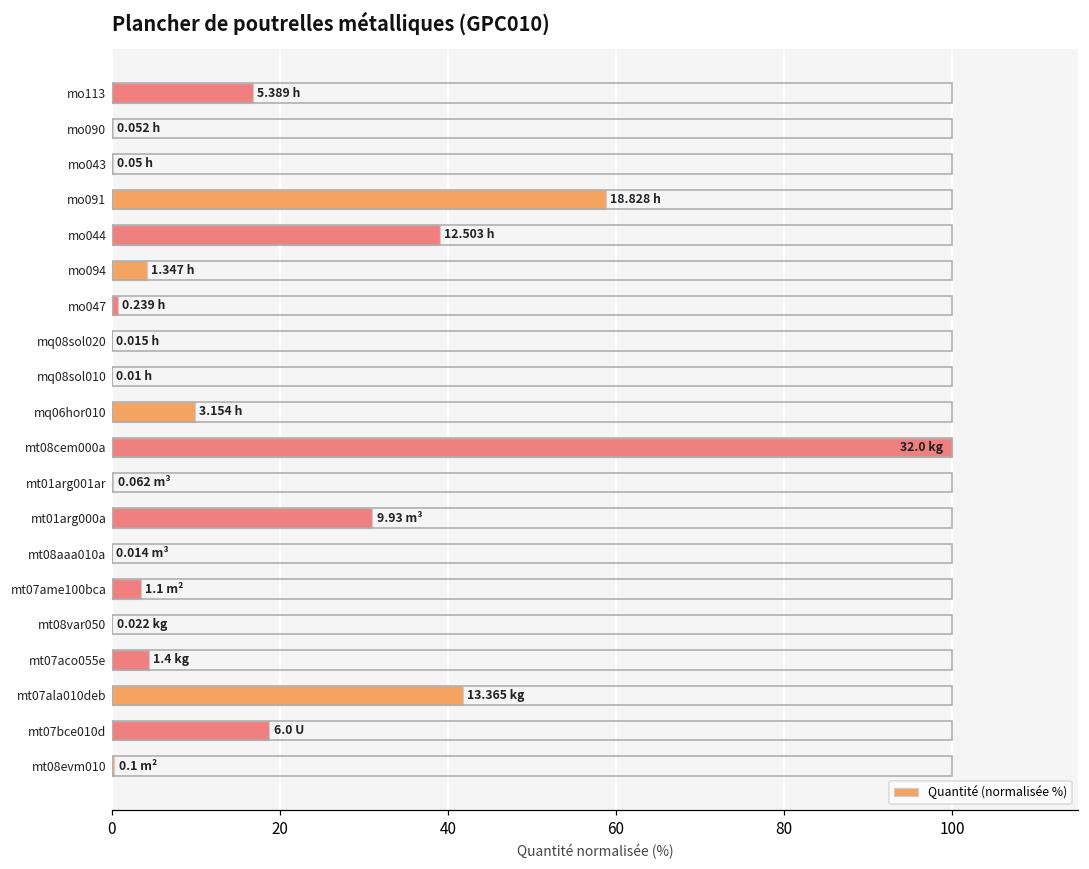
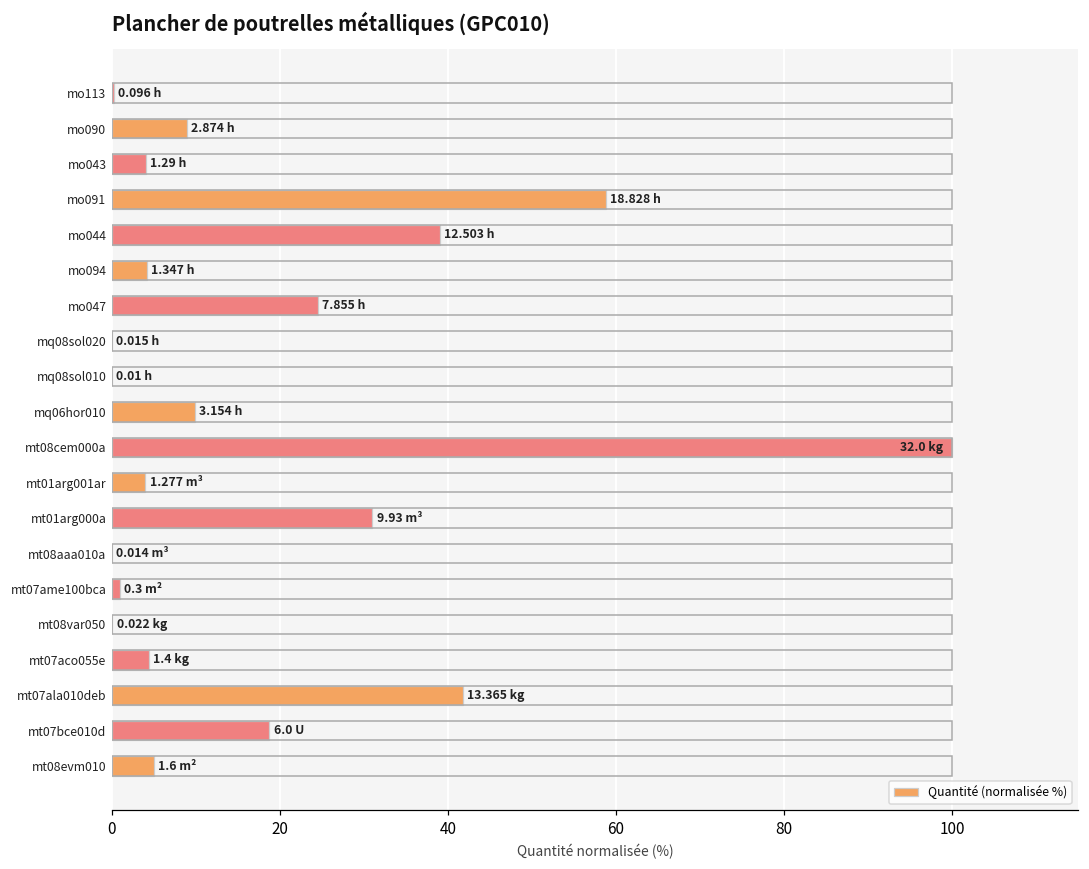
mo113: 5.389 -> 0.096
mo090: 0.052 -> 2.874
mo043: 0.05 -> 1.29
mo047: 0.239 -> 7.855
mt01arg001ar: 0.062 -> 1.277
mt07ame100bca: 1.1 -> 0.3
mt08evm010: 0.1 -> 1.6
